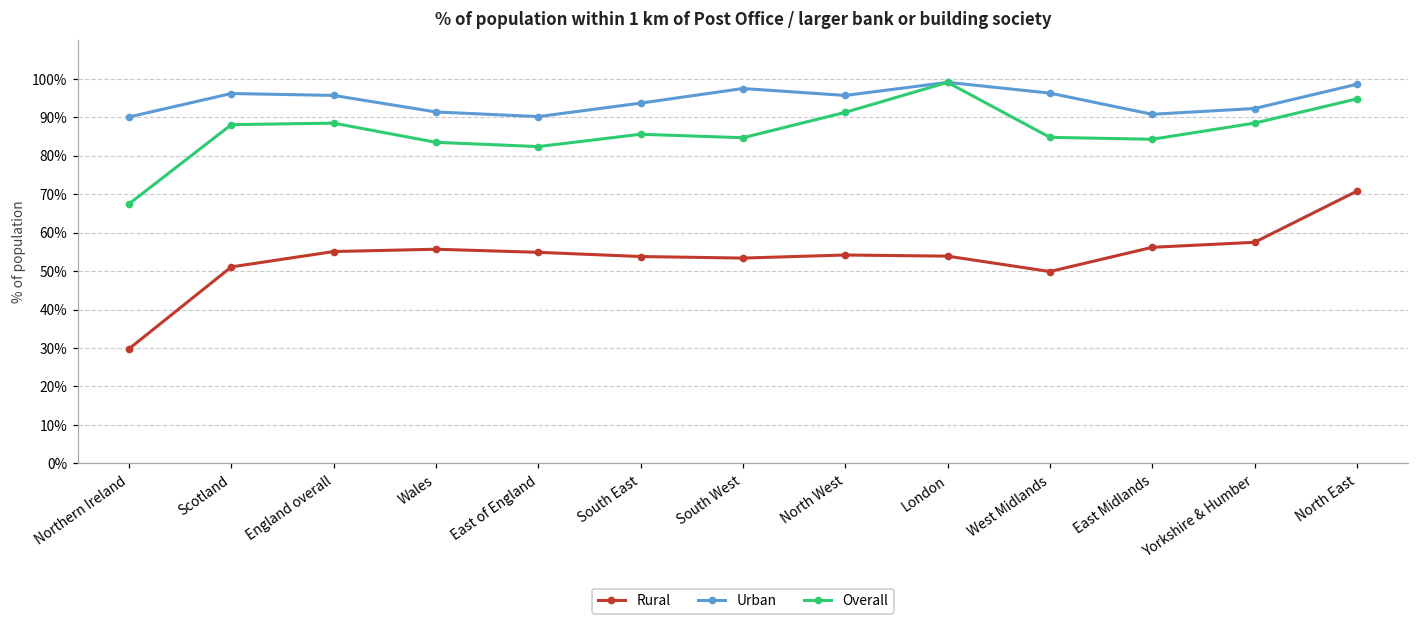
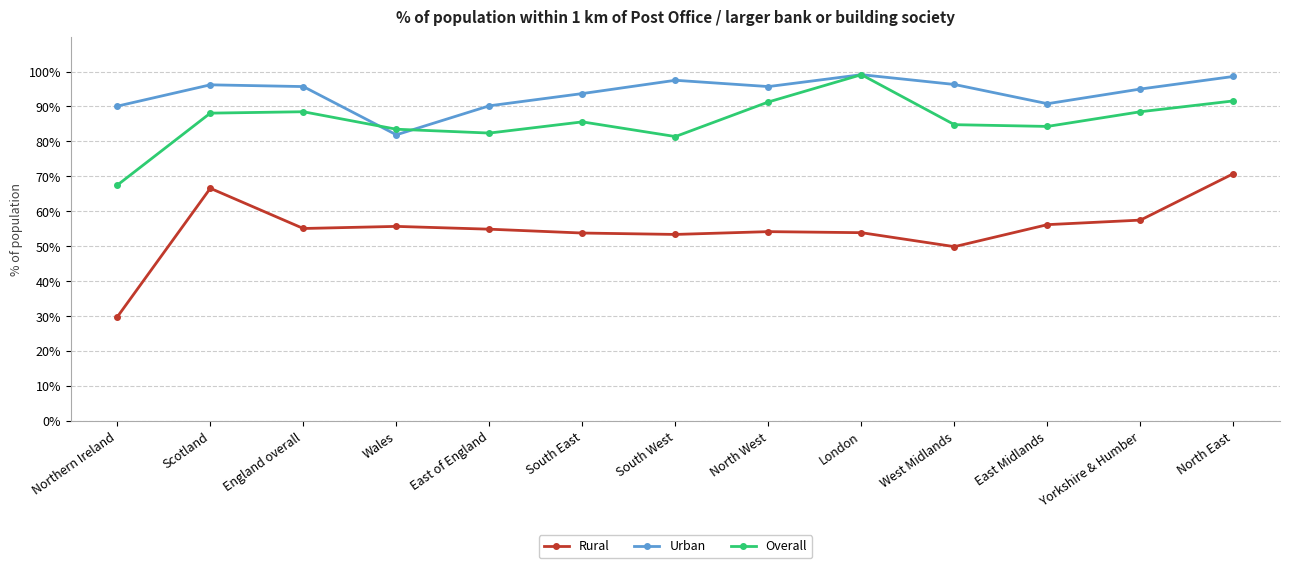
Rural, Scotland: 51% -> 67%
Urban, Wales: 91% -> 82%
Overall, South West: 85% -> 81%
Urban, Yorkshire & Humber: 92% -> 95%
Overall, North East: 95% -> 92%
